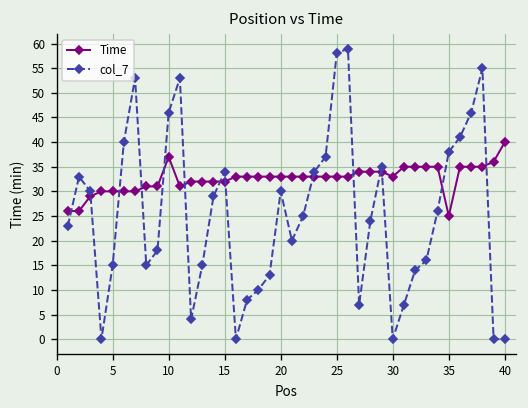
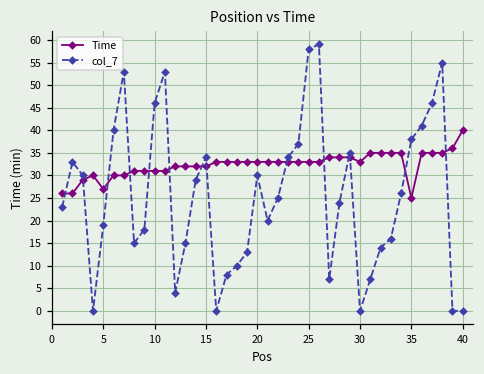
Time, 5: 30 -> 27
col_7, 5: 15 -> 19
Time, 10: 37 -> 31
